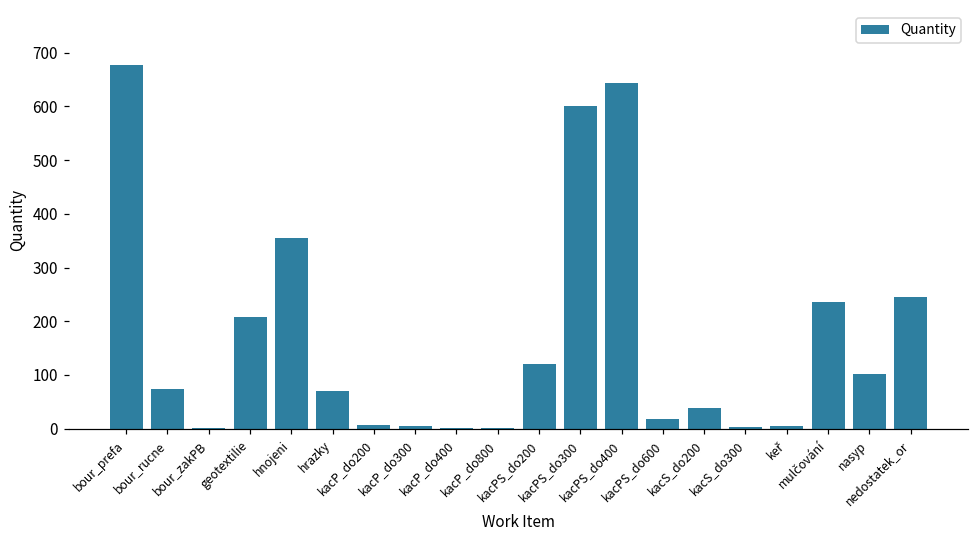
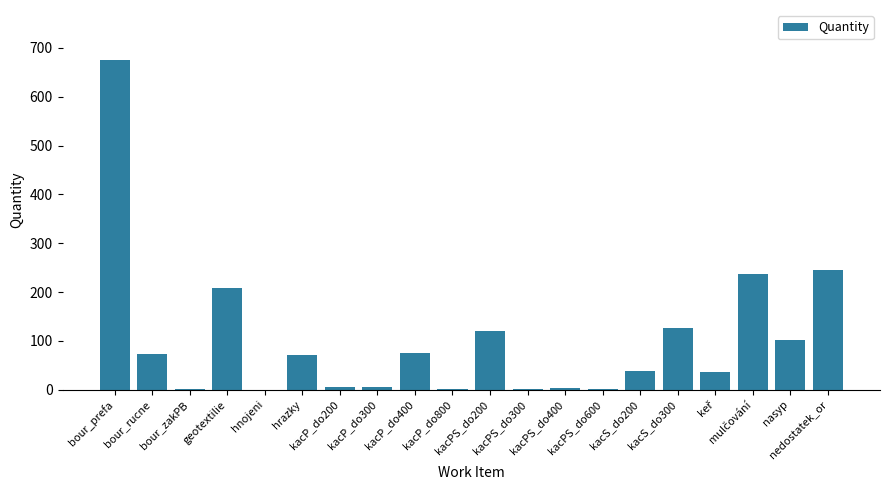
hnojeni: 360 -> 0
kacP_do400: 0 -> 80
kacPS_do300: 600 -> 0
kacPS_do400: 640 -> 0
kacPS_do600: 20 -> 0
kacS_do300: 0 -> 130
keř: 10 -> 40
